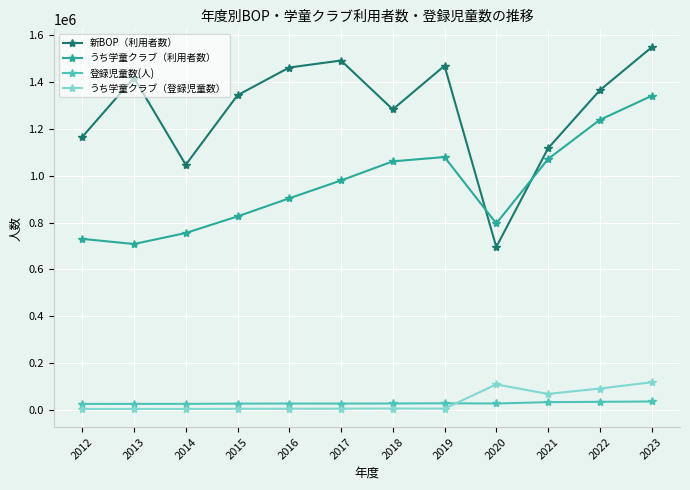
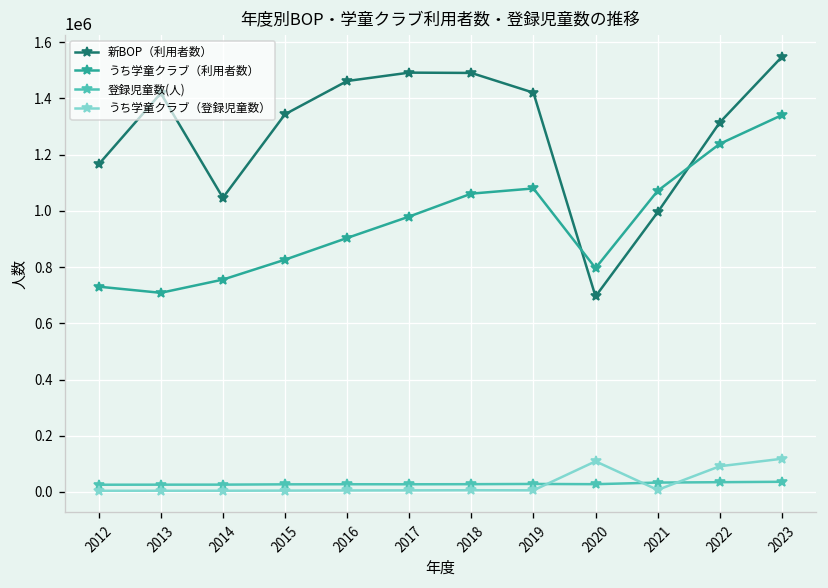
新BOP（利用者数）, 2018: 1280000 -> 1490000
新BOP（利用者数）, 2019: 1470000 -> 1420000
新BOP（利用者数）, 2021: 1120000 -> 990000
うち学童クラブ（登録児童数）, 2021: 70000 -> 10000
新BOP（利用者数）, 2022: 1360000 -> 1310000
